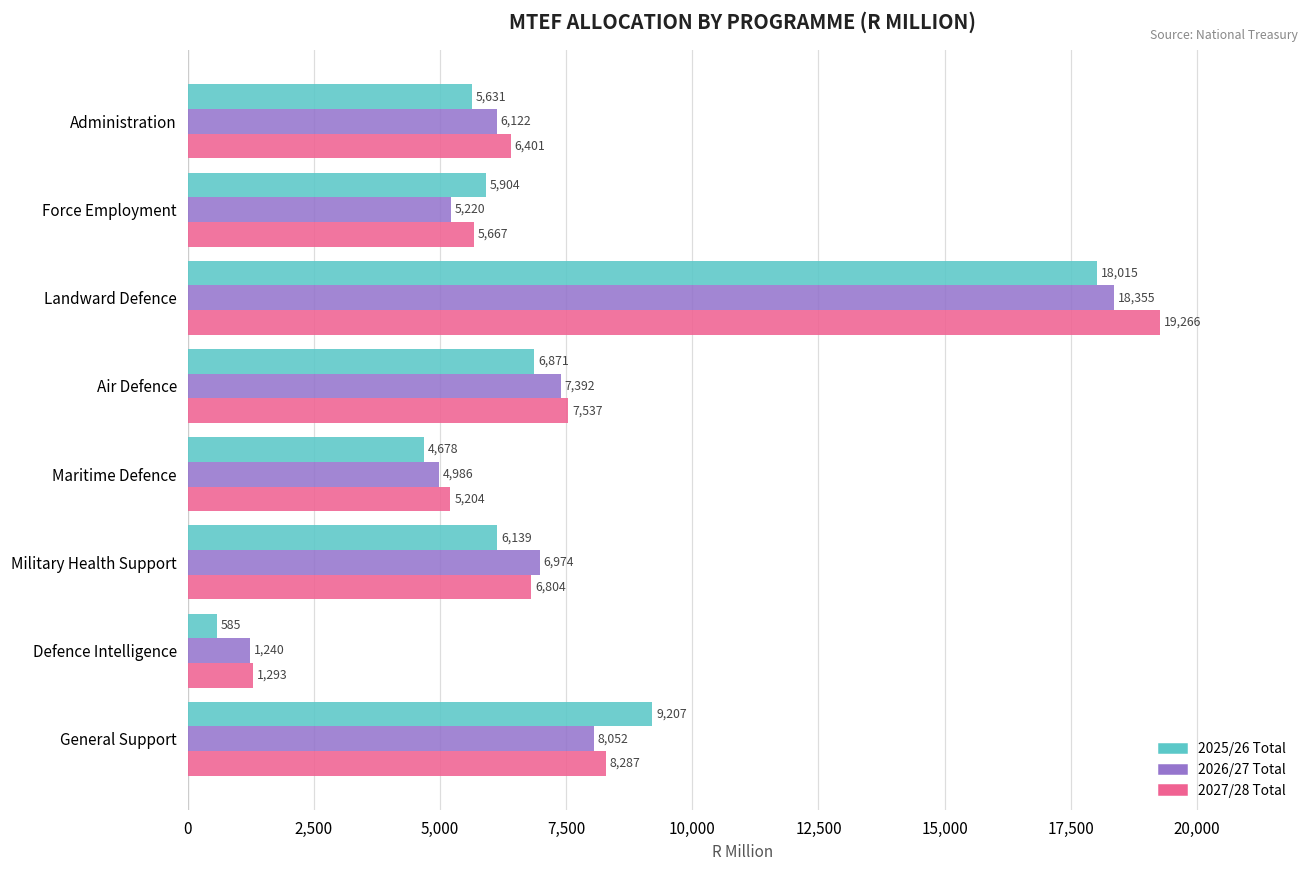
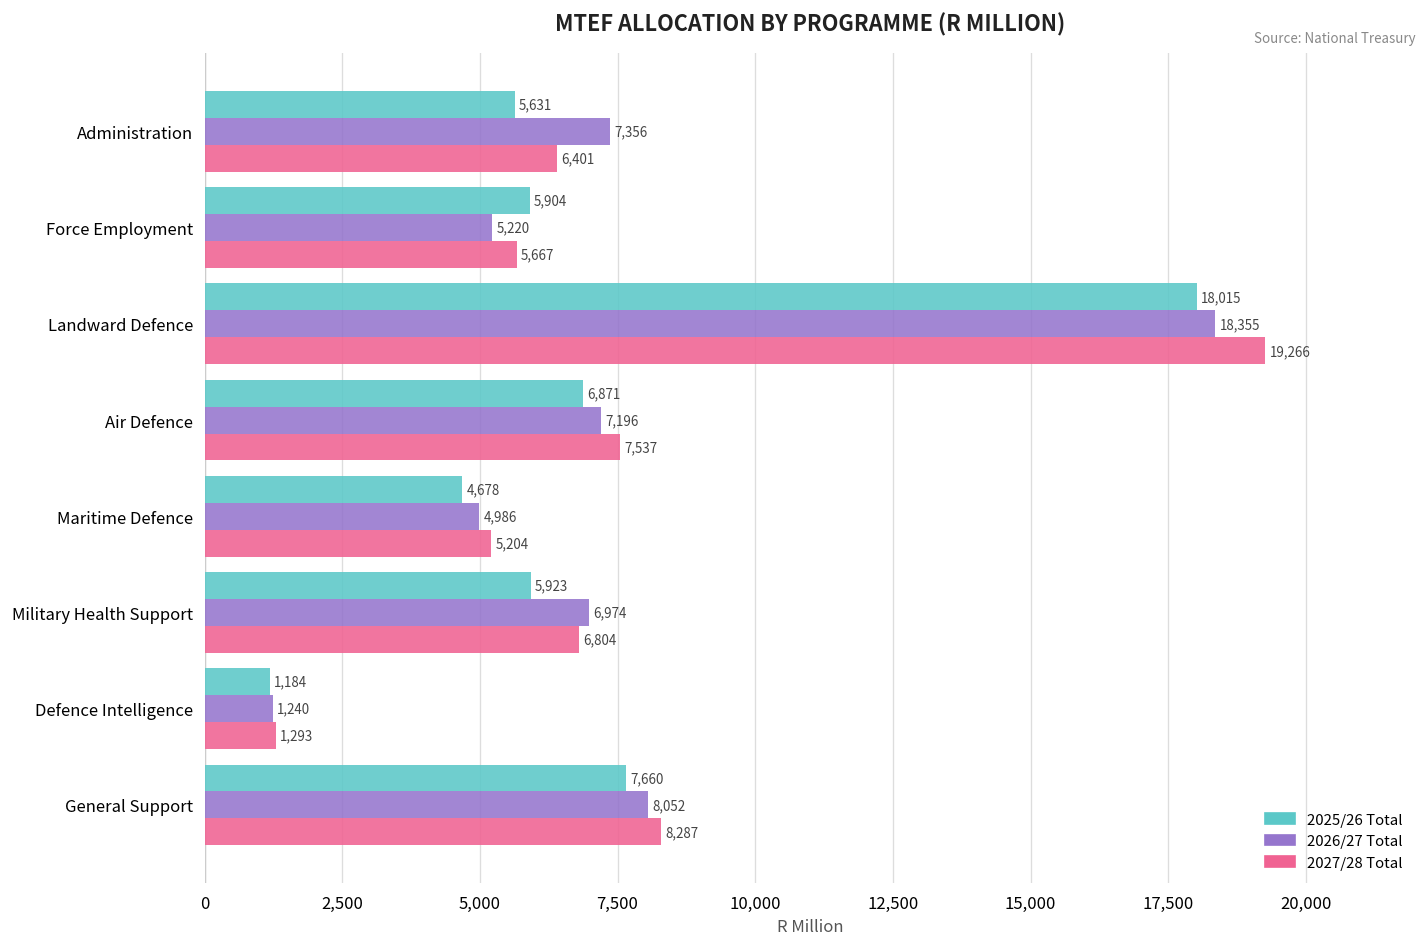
2026/27 Total, Administration: 6,122 -> 7,356
2026/27 Total, Air Defence: 7,392 -> 7,196
2025/26 Total, Military Health Support: 6,139 -> 5,923
2025/26 Total, Defence Intelligence: 585 -> 1,184
2025/26 Total, General Support: 9,207 -> 7,660
